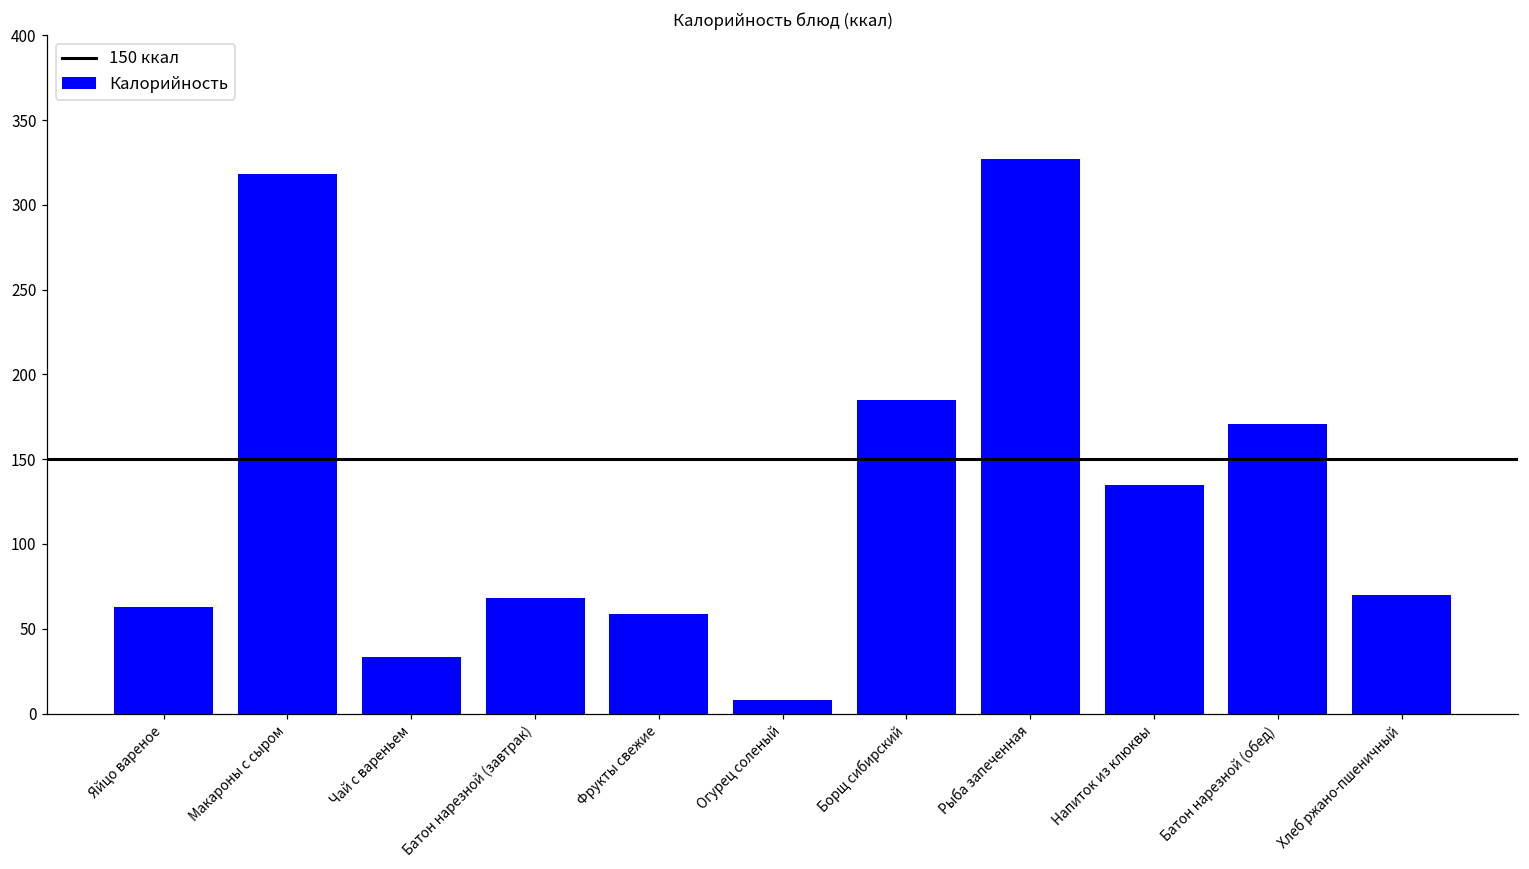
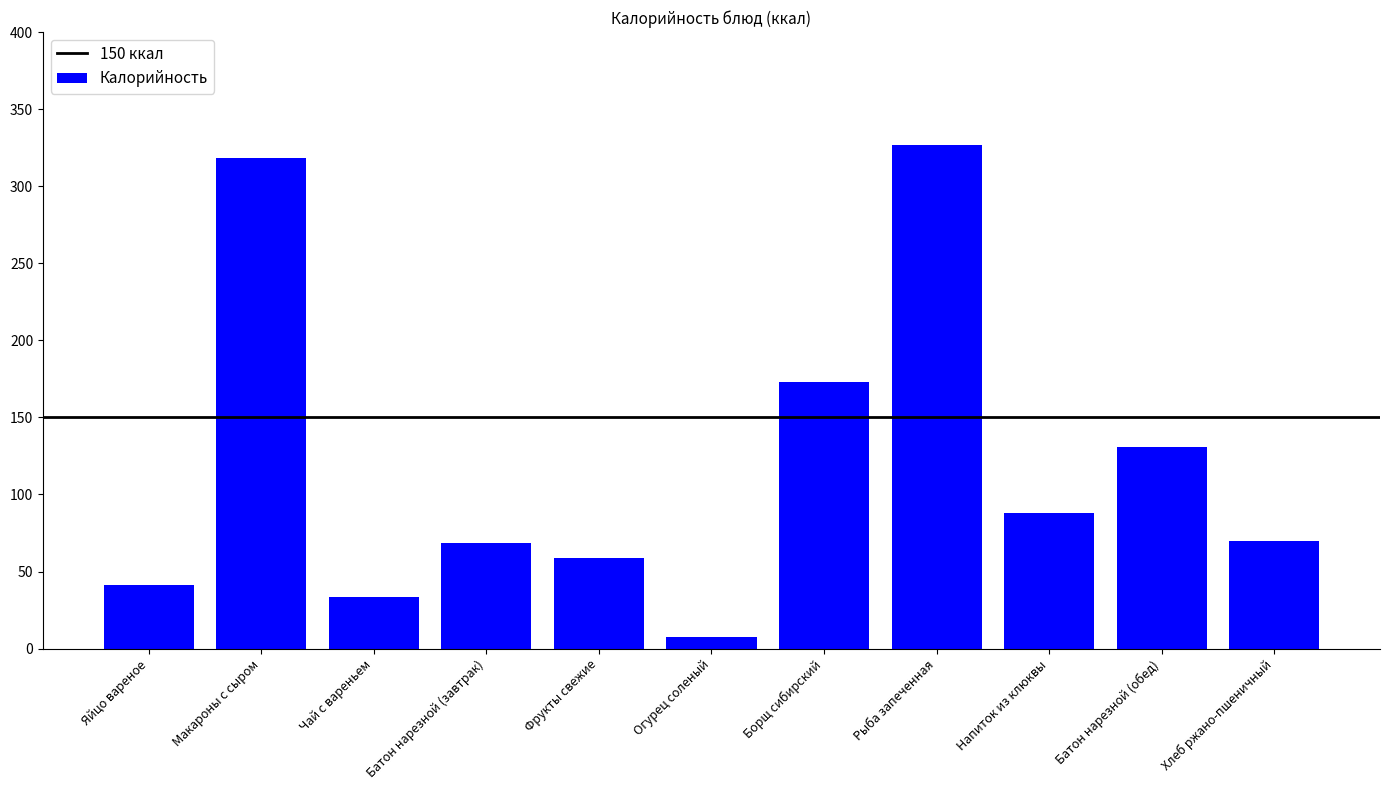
Яйцо вареное: 63 -> 41
Борщ сибирский: 185 -> 173
Напиток из клюквы: 135 -> 88
Батон нарезной (обед): 171 -> 131
